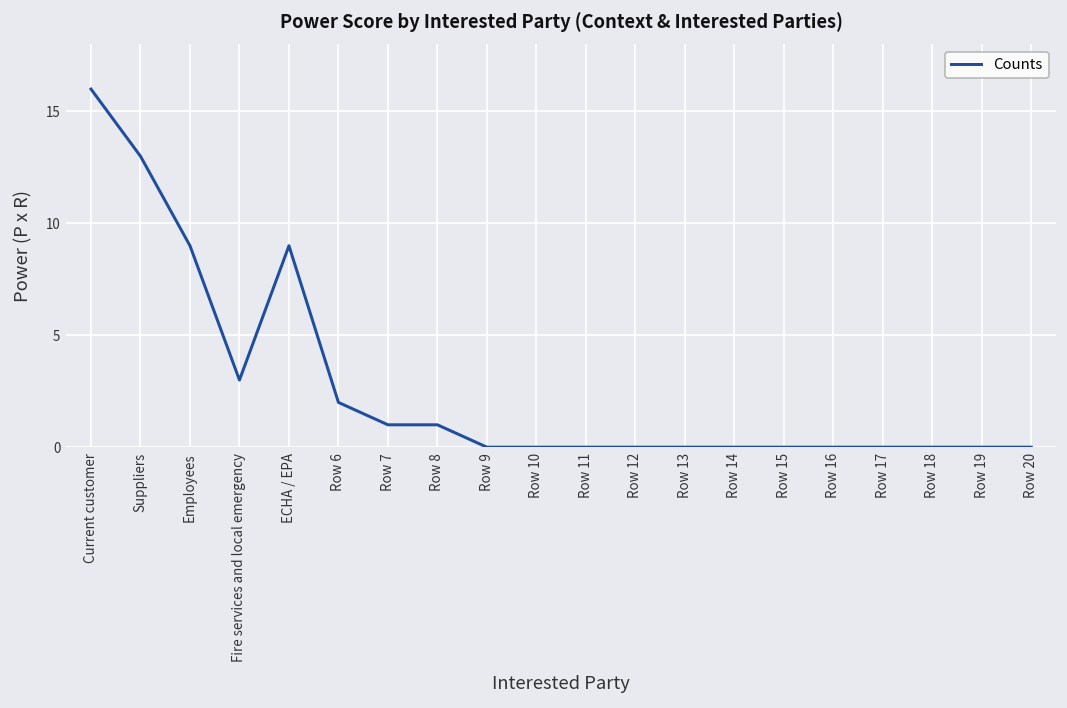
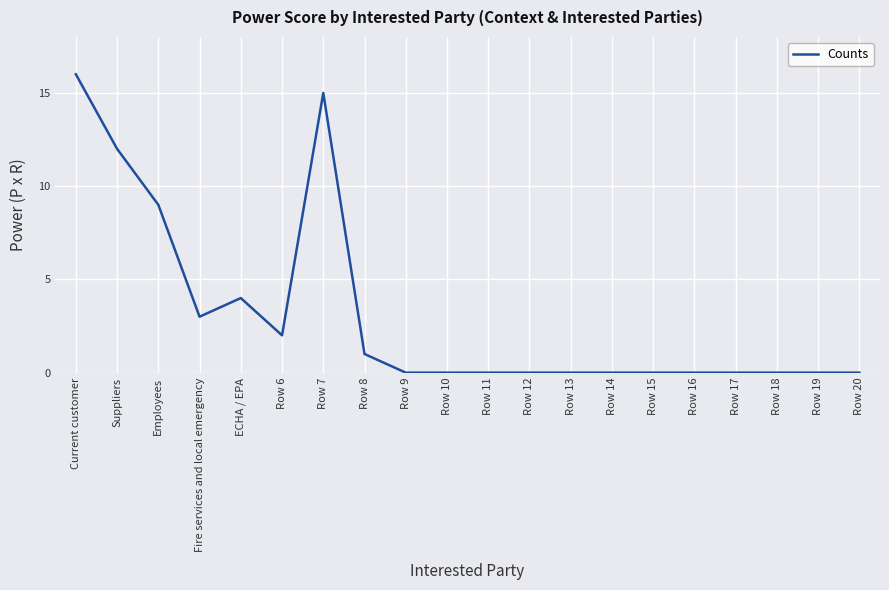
Suppliers: 13 -> 12
ECHA / EPA: 9 -> 4
Row 7: 1 -> 15
